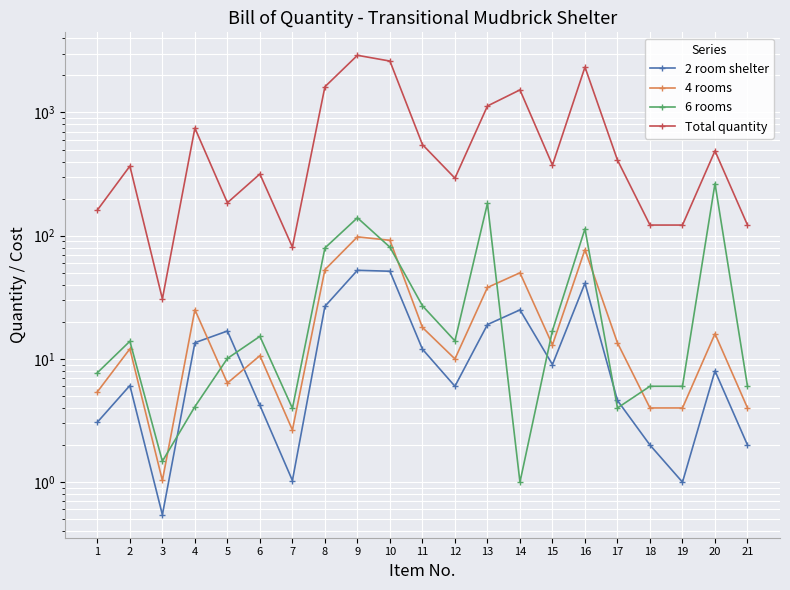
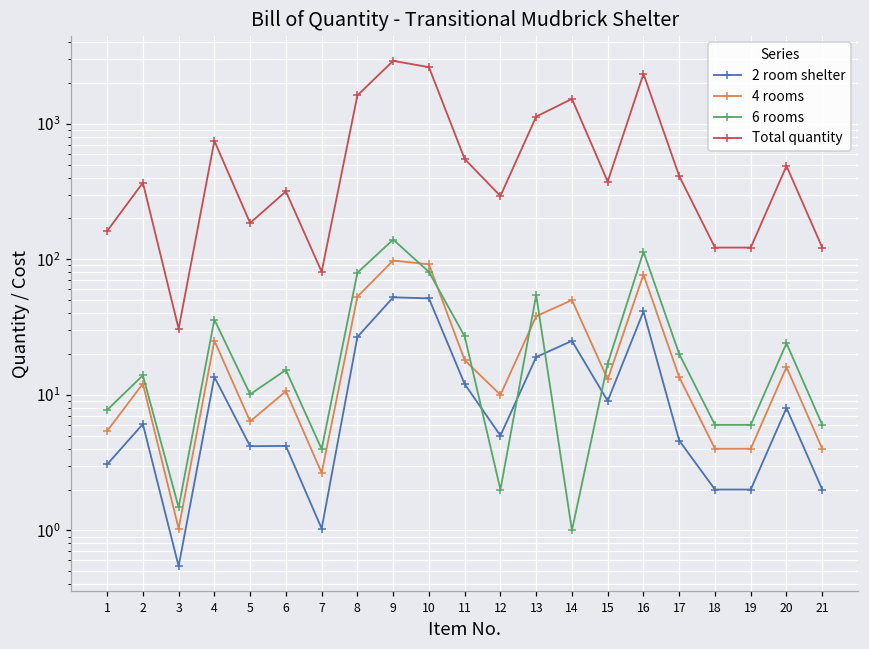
6 rooms, 4: 4.1 -> 36
2 room shelter, 5: 17 -> 4.2
2 room shelter, 12: 6 -> 5
6 rooms, 12: 14 -> 2
6 rooms, 13: 180 -> 50
6 rooms, 17: 4 -> 20
2 room shelter, 19: 1 -> 2
6 rooms, 20: 270 -> 24
